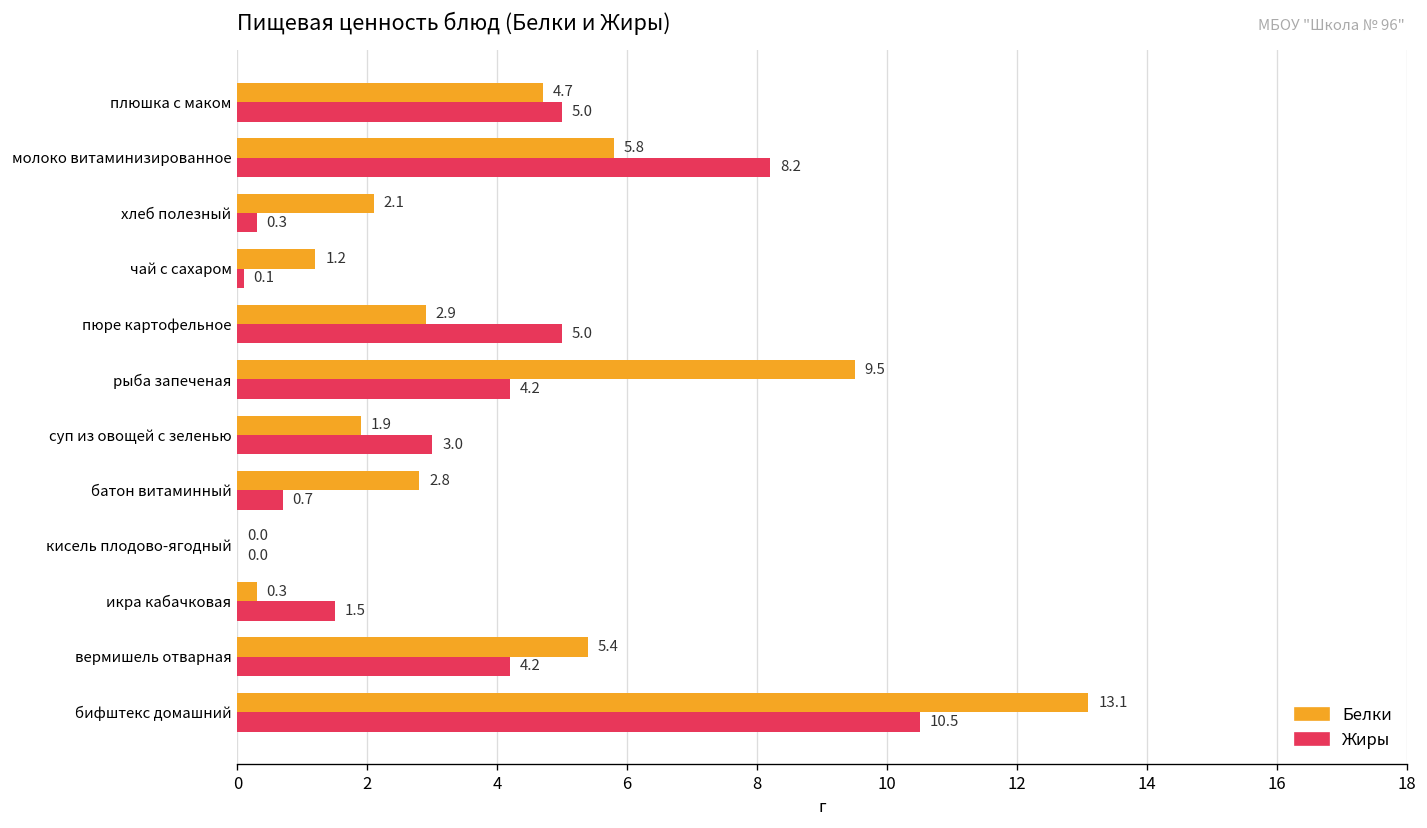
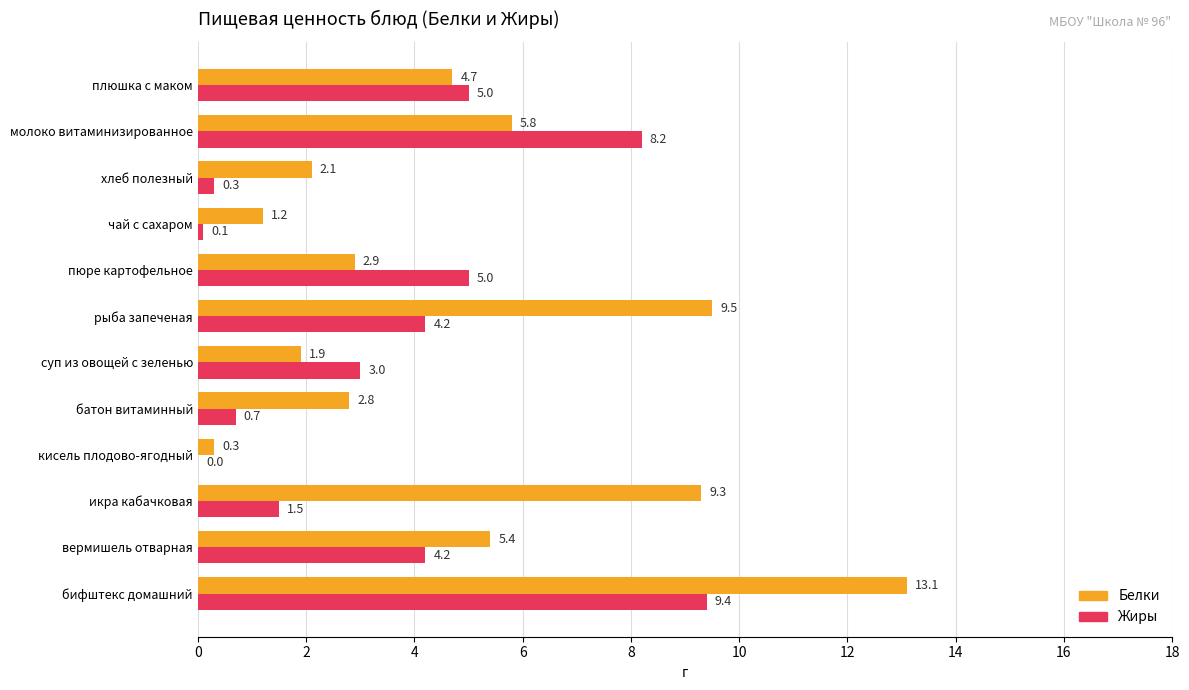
Белки, кисель плодово-ягодный: 0.0 -> 0.3
Белки, икра кабачковая: 0.3 -> 9.3
Жиры, бифштекс домашний: 10.5 -> 9.4
